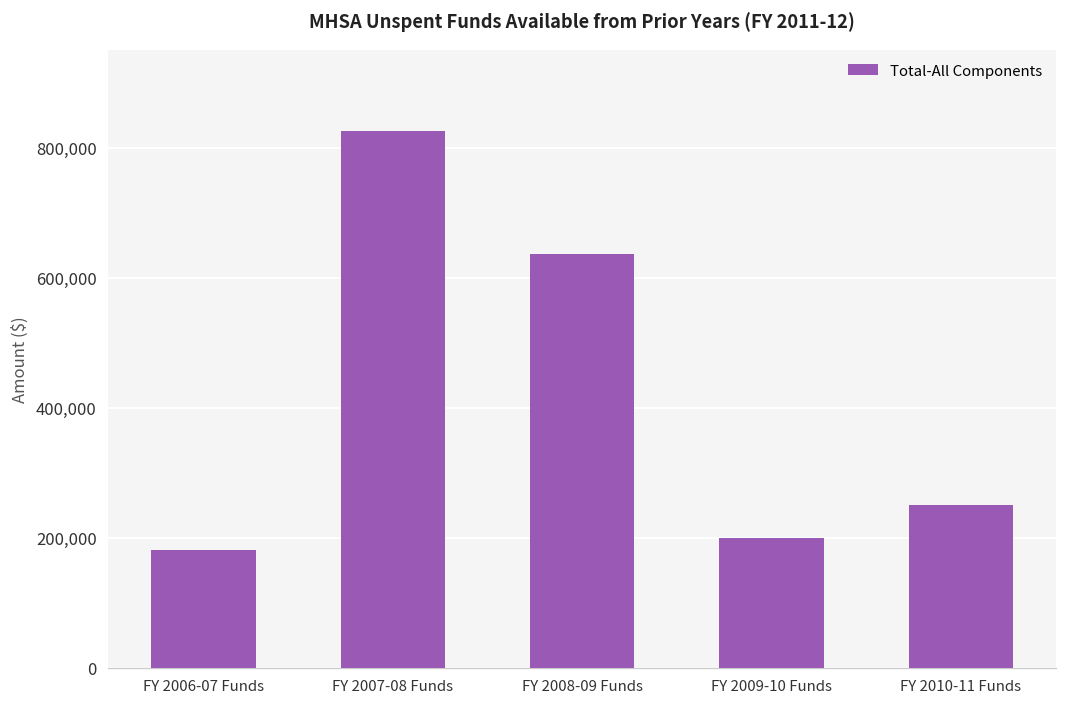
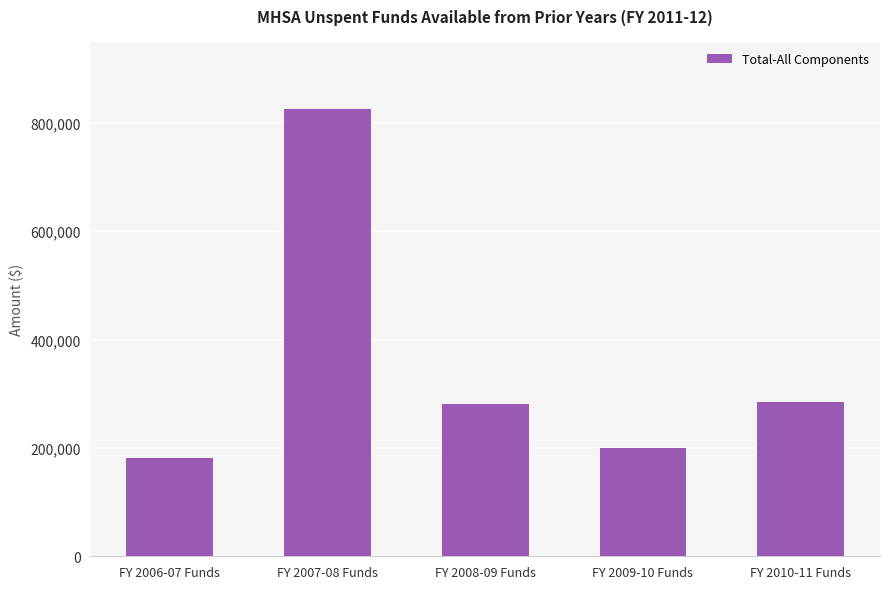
FY 2008-09 Funds: 640,000 -> 280,000
FY 2010-11 Funds: 250,000 -> 290,000
